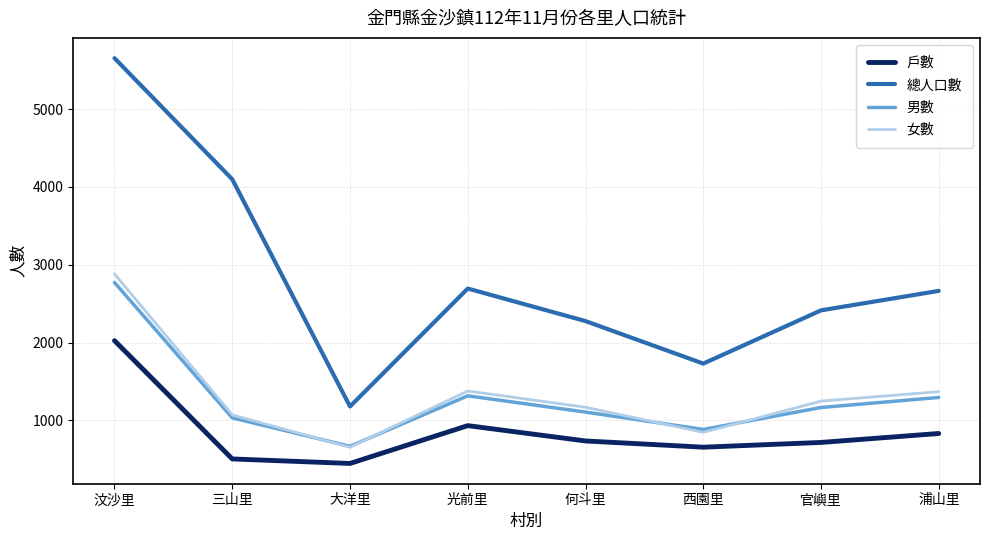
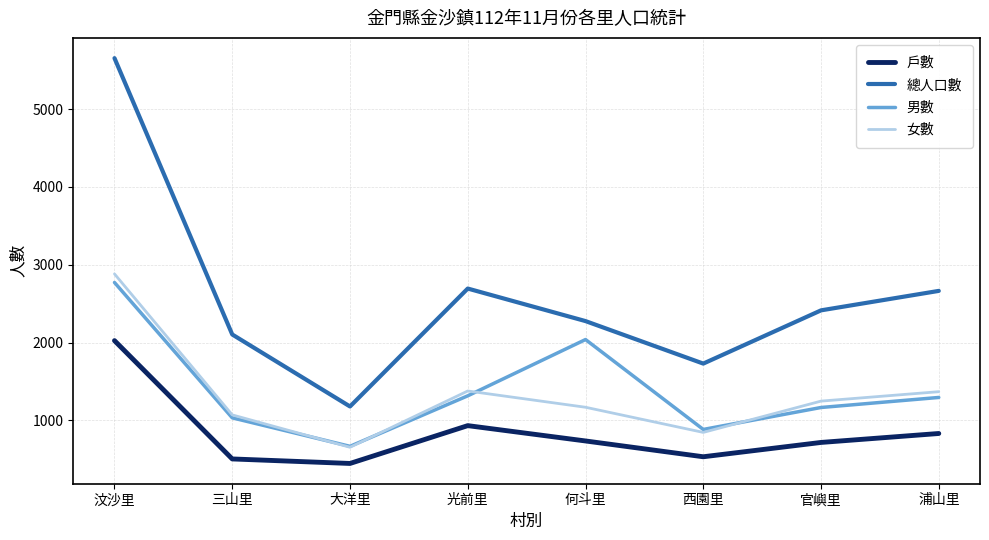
總人口數, 三山里: 4100 -> 2100
男數, 何斗里: 1100 -> 2000
戶數, 西園里: 700 -> 500
